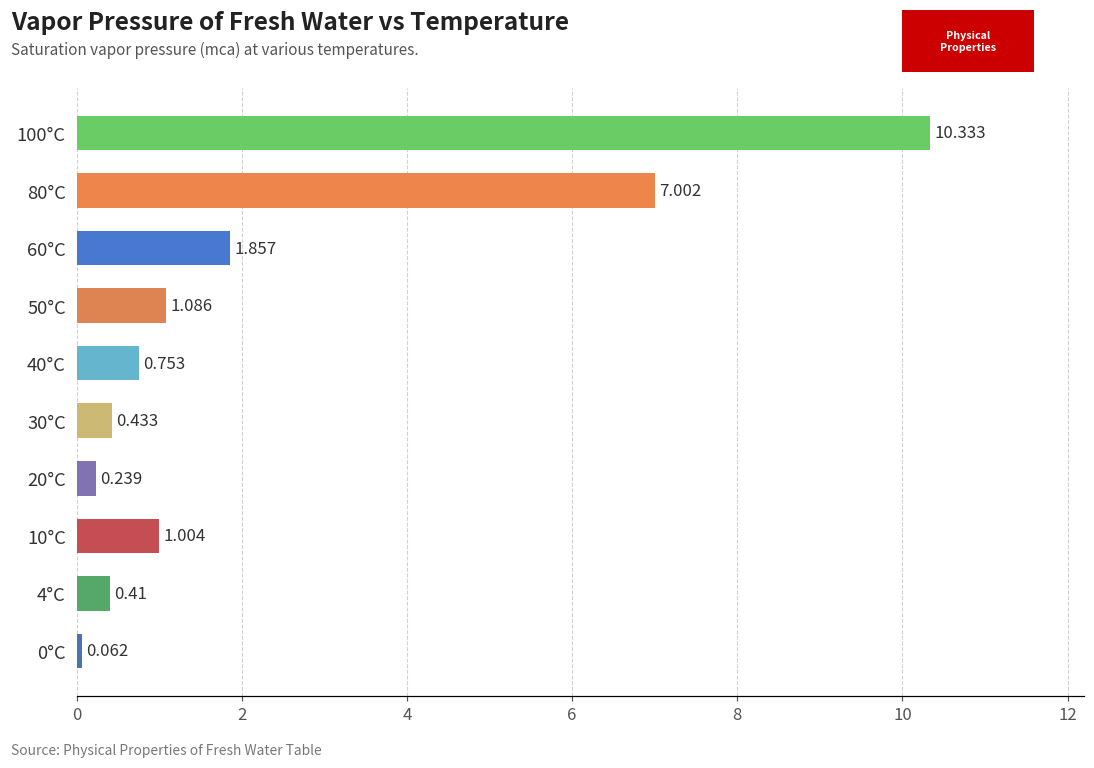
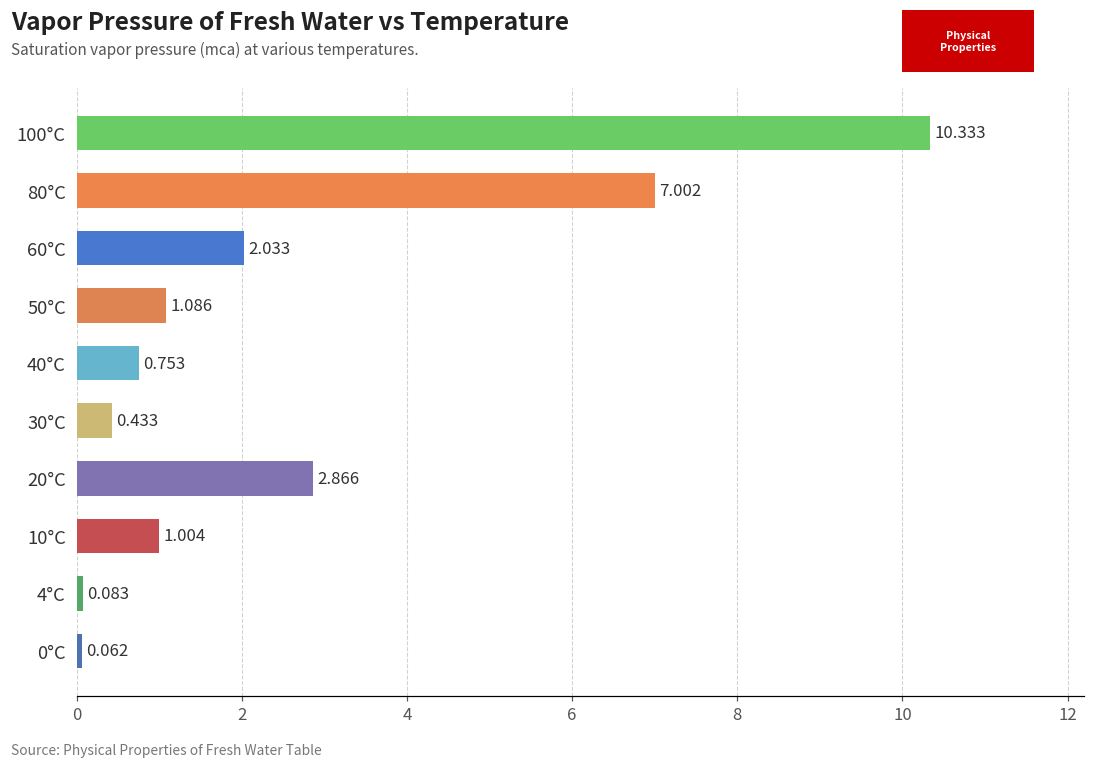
60°C: 1.857 -> 2.033
20°C: 0.239 -> 2.866
4°C: 0.41 -> 0.083
